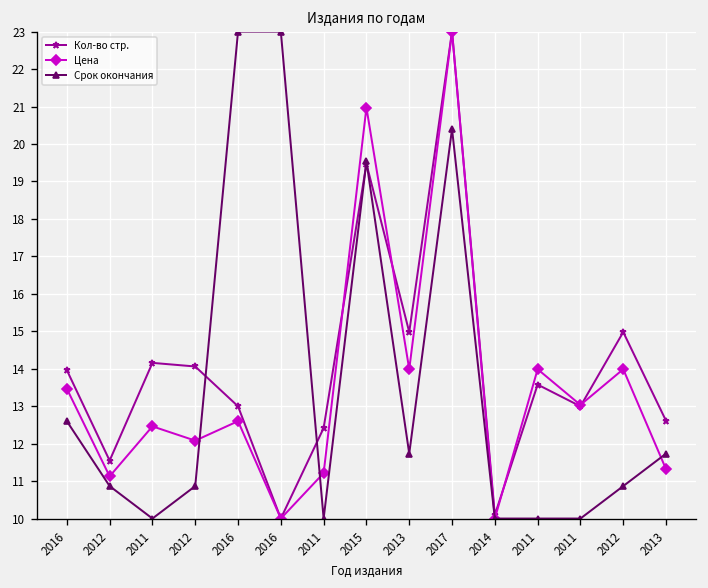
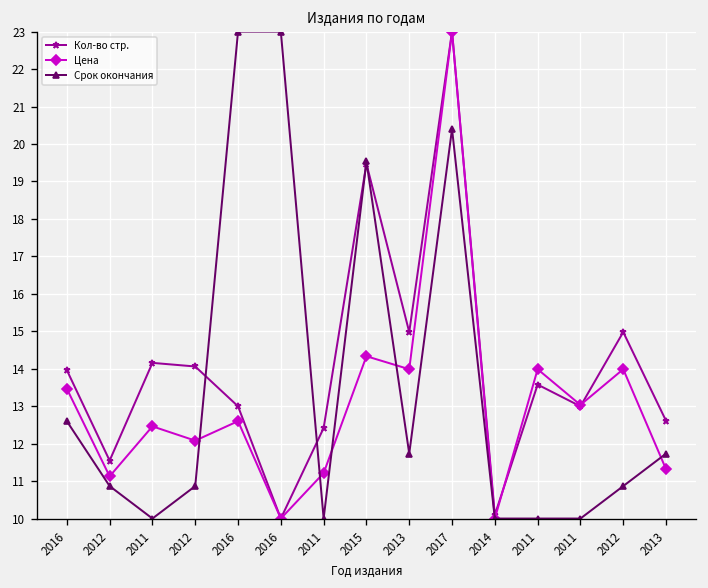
Цена, 2015: 21.0 -> 14.3
